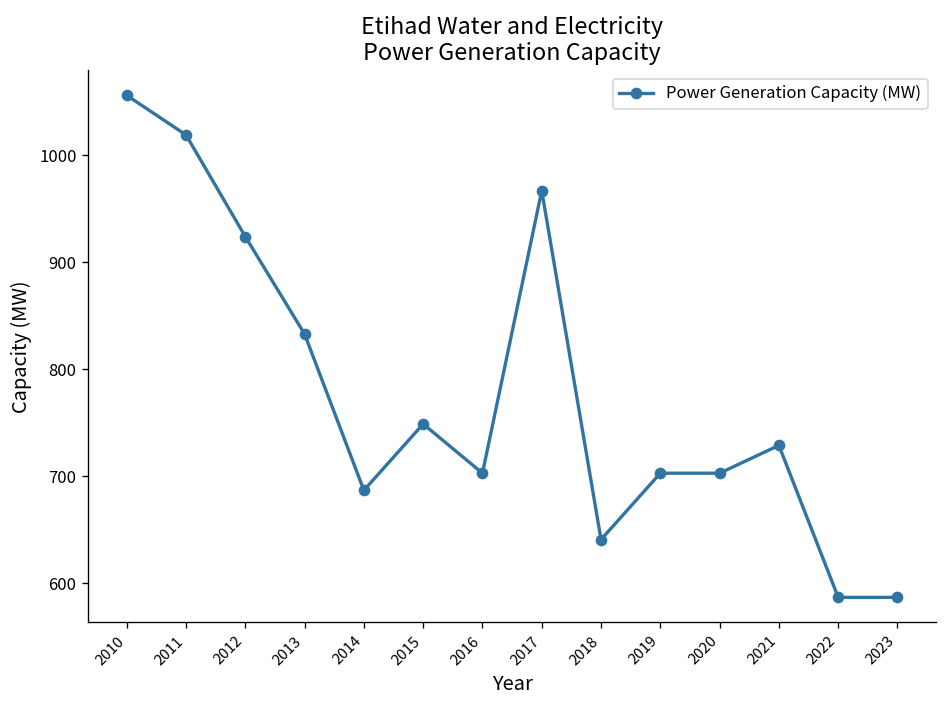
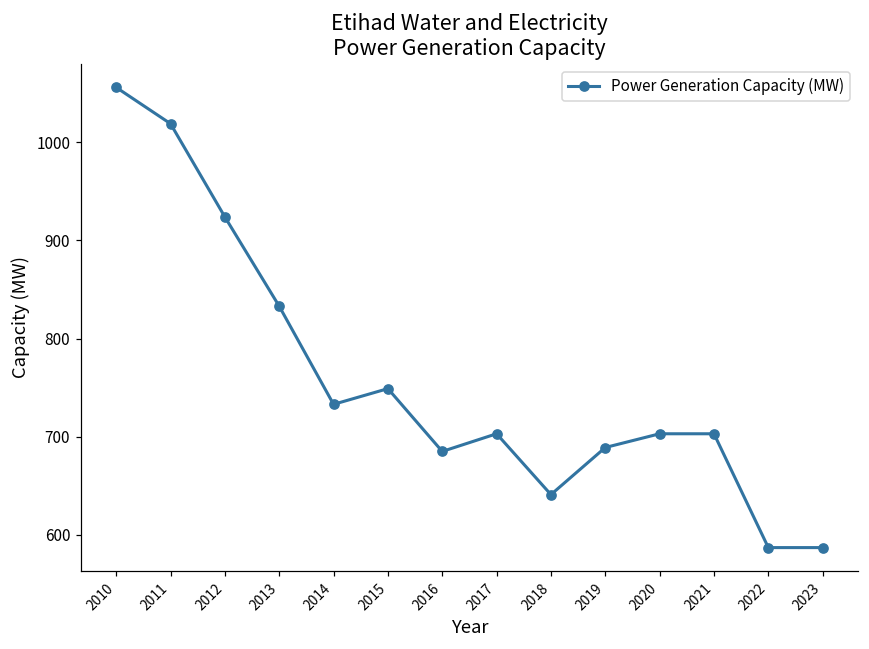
2014: 690 -> 730
2016: 700 -> 690
2017: 970 -> 700
2019: 700 -> 690
2021: 730 -> 700
